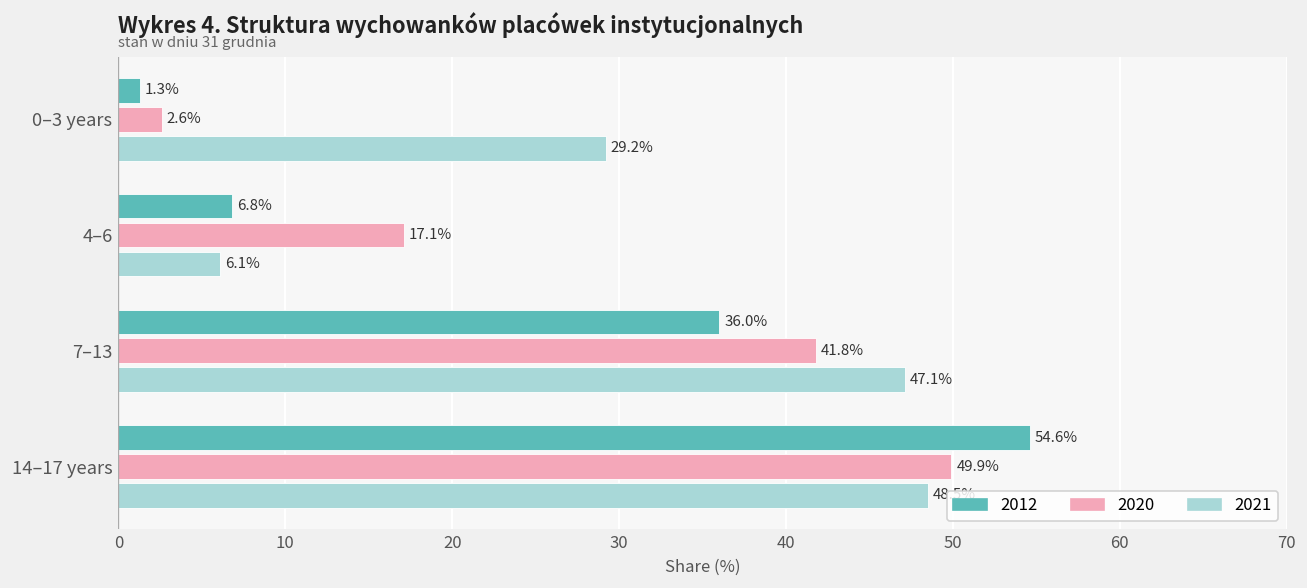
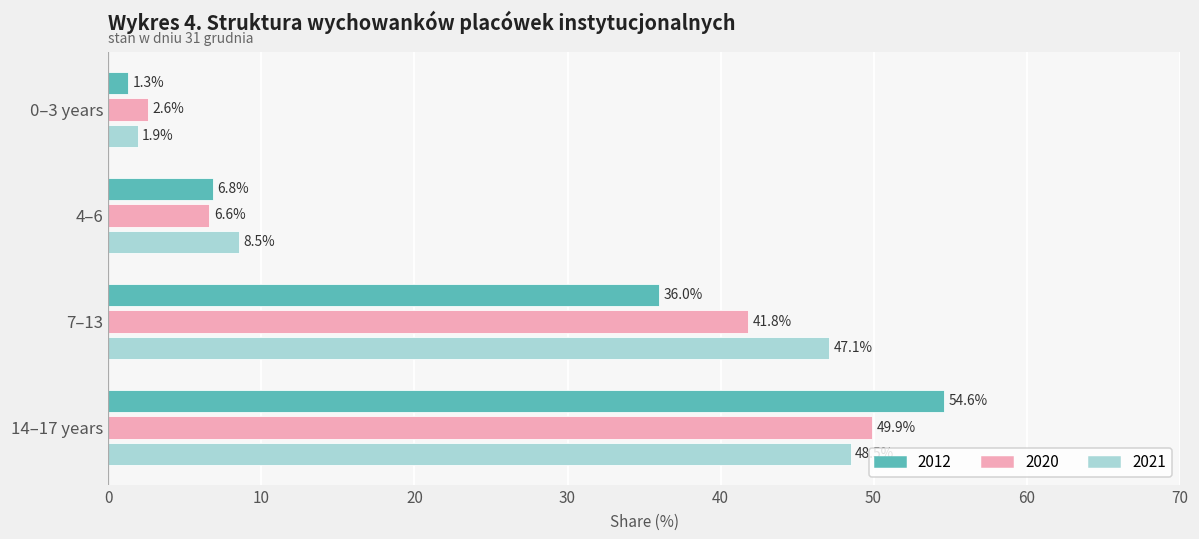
2021, 0–3 years: 29.2% -> 1.9%
2020, 4–6: 17.1% -> 6.6%
2021, 4–6: 6.1% -> 8.5%
